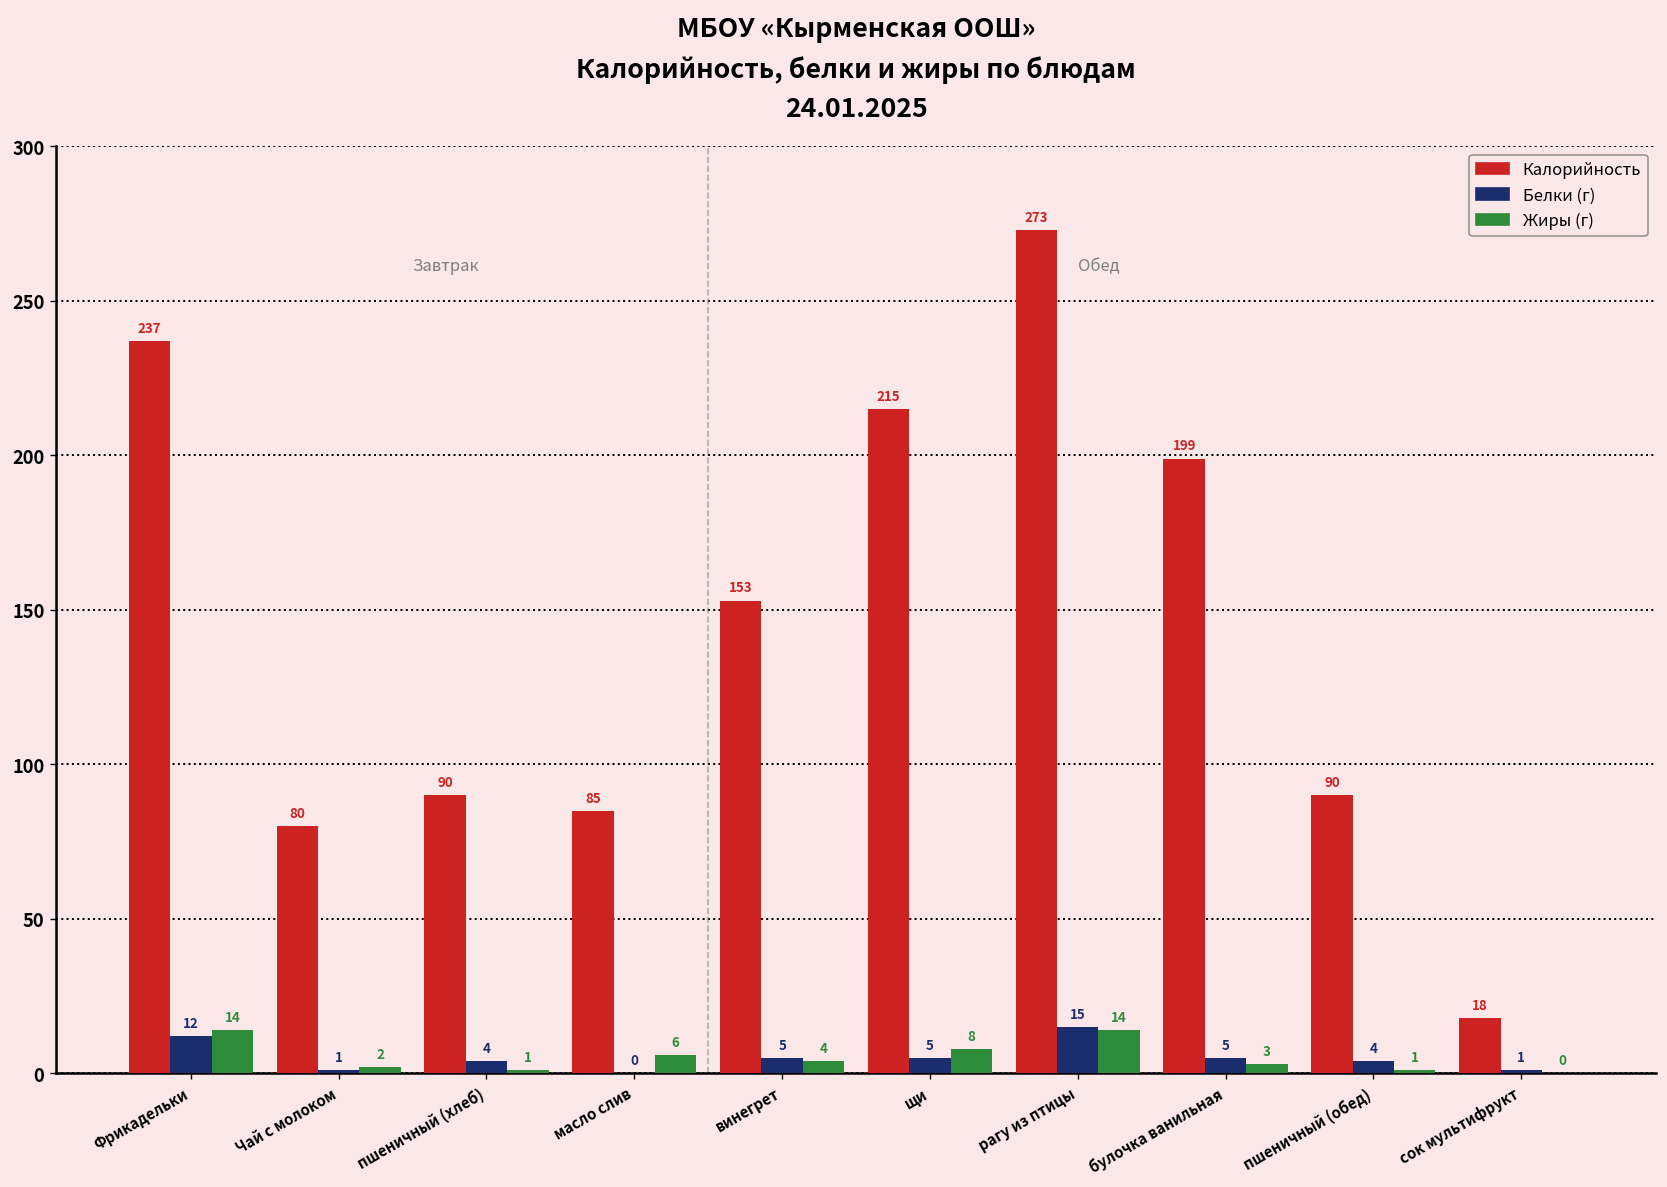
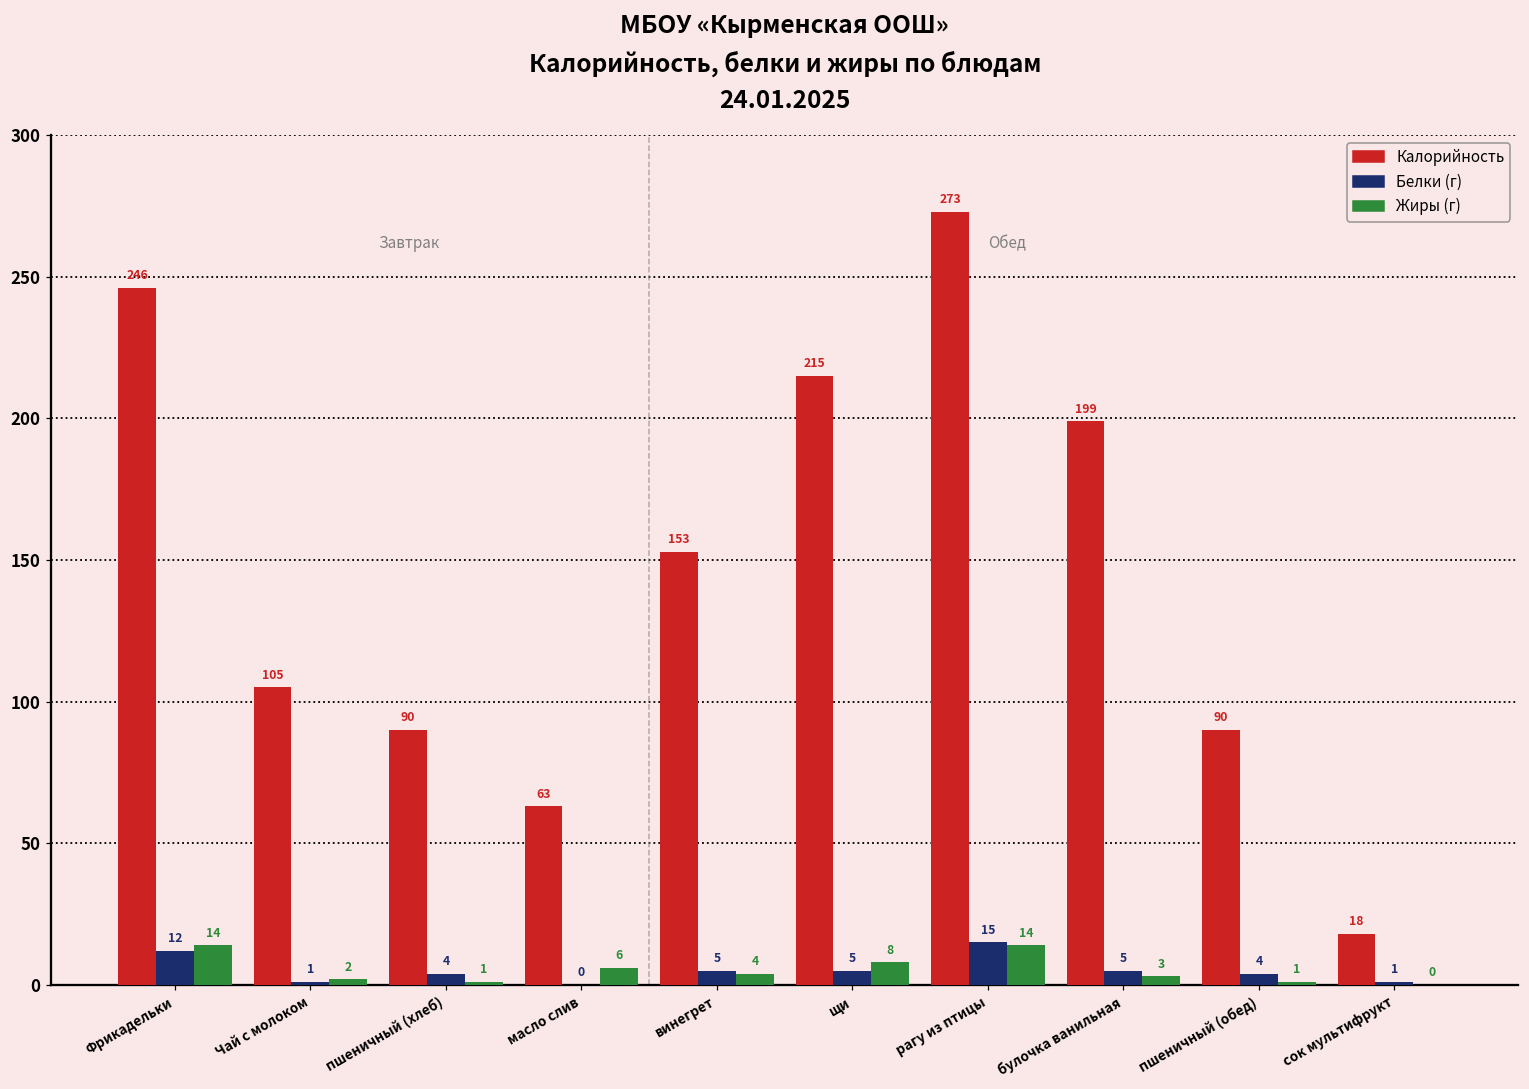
Калорийность, Фрикадельки: 237 -> 246
Калорийность, Чай с молоком: 80 -> 105
Калорийность, масло слив: 85 -> 63
